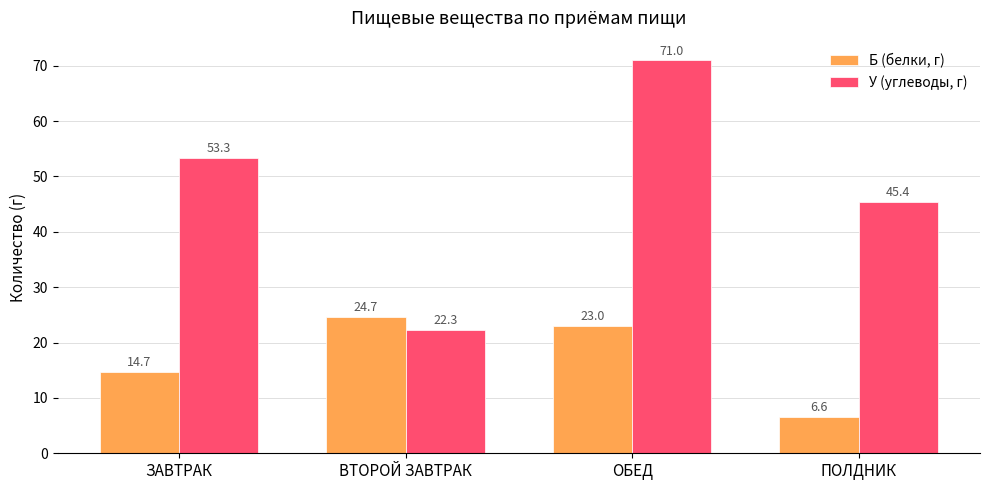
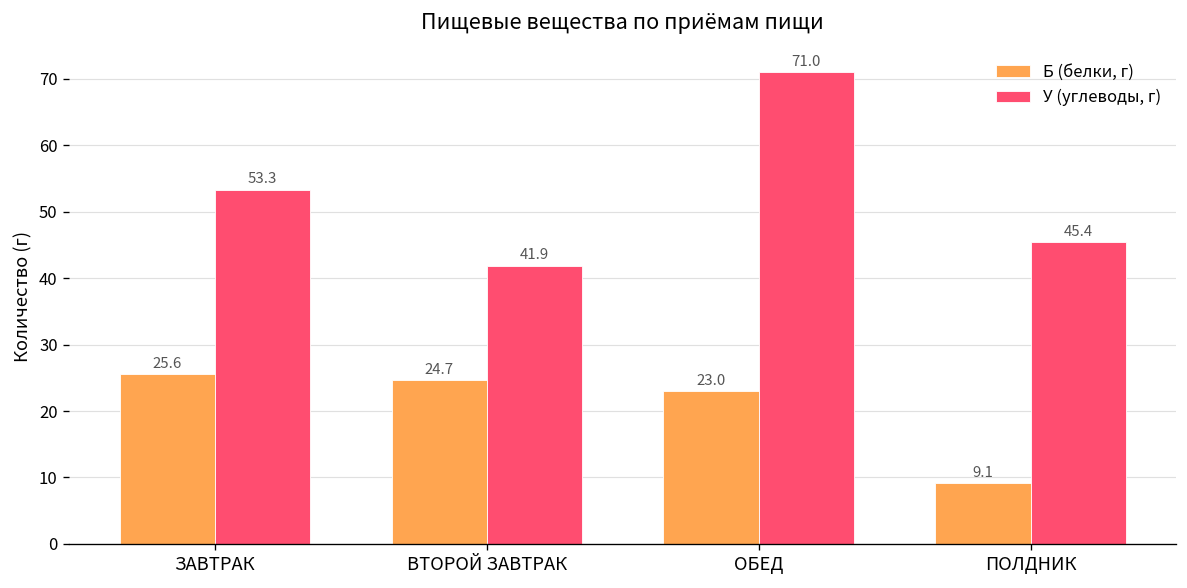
Б (белки, г), ЗАВТРАК: 14.7 -> 25.6
У (углеводы, г), ВТОРОЙ ЗАВТРАК: 22.3 -> 41.9
Б (белки, г), ПОЛДНИК: 6.6 -> 9.1
